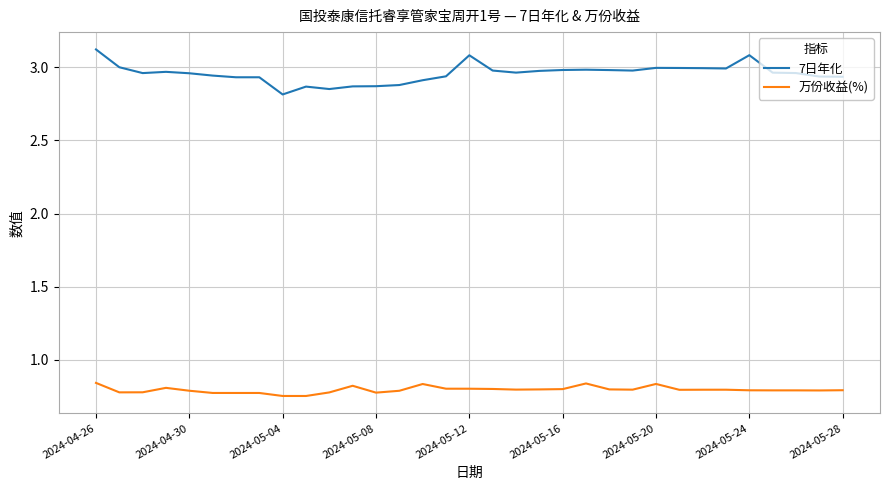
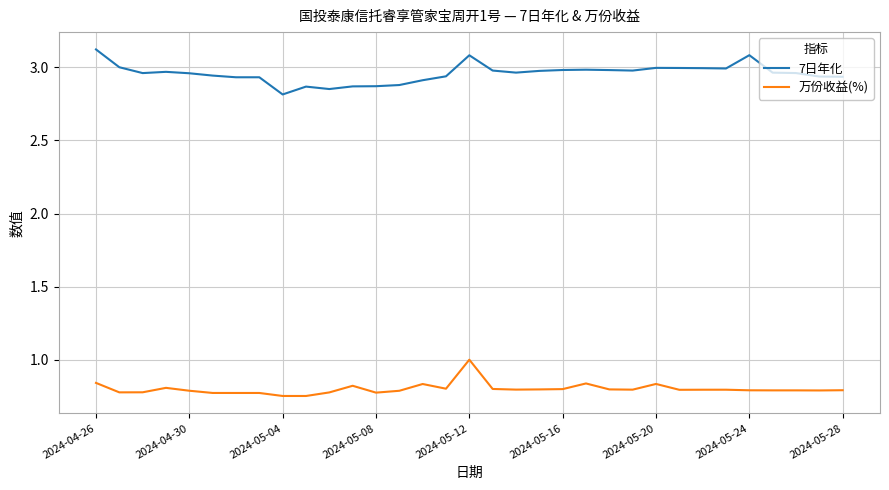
万份收益(%), 2024-05-12: 0.80 -> 1.00
